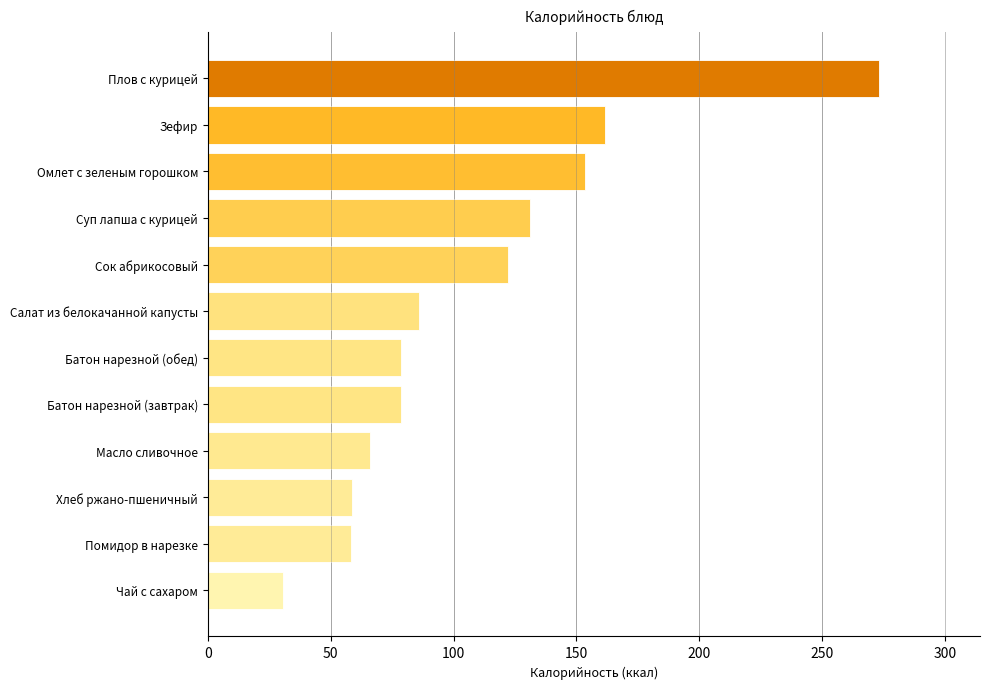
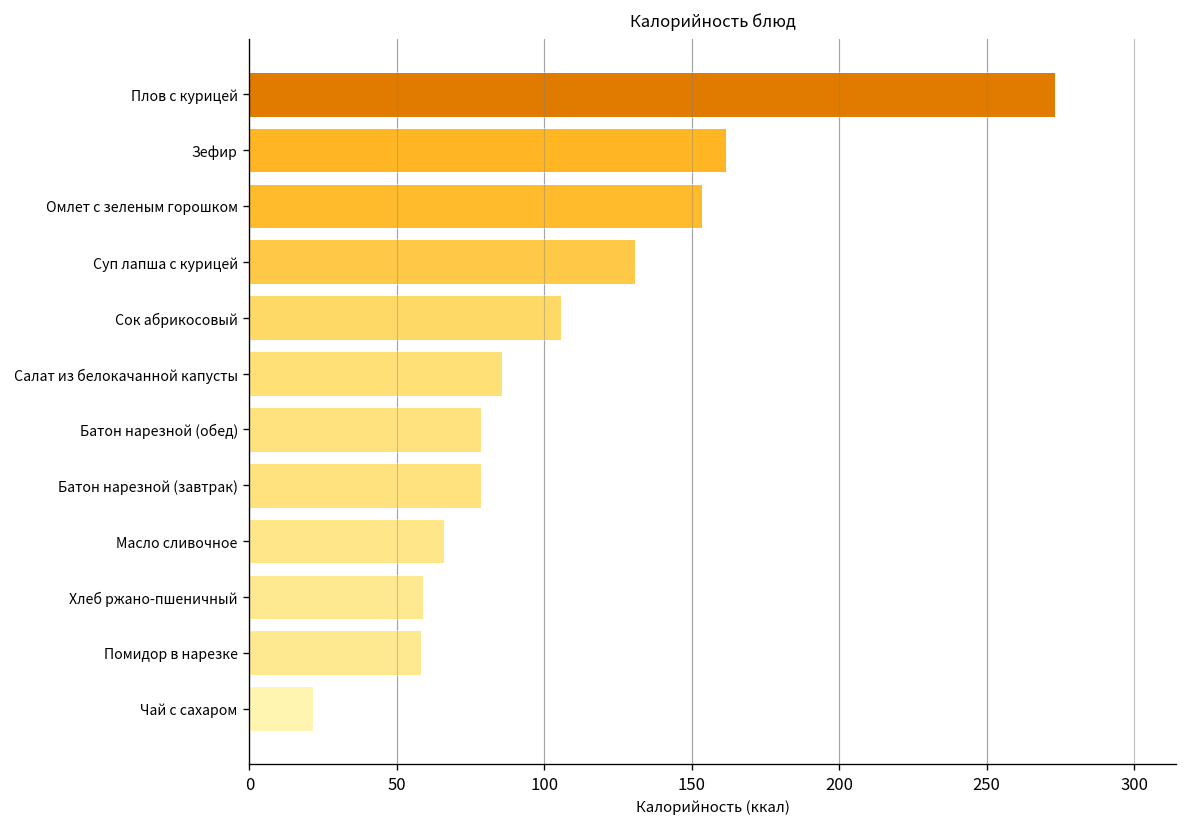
Сок абрикосовый: 122 -> 106
Чай с сахаром: 31 -> 21
